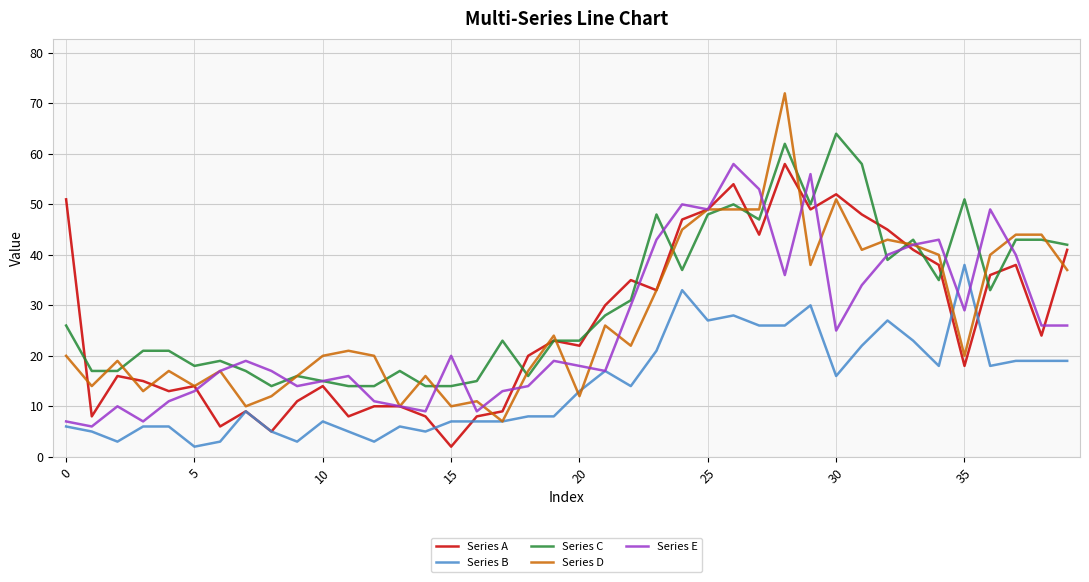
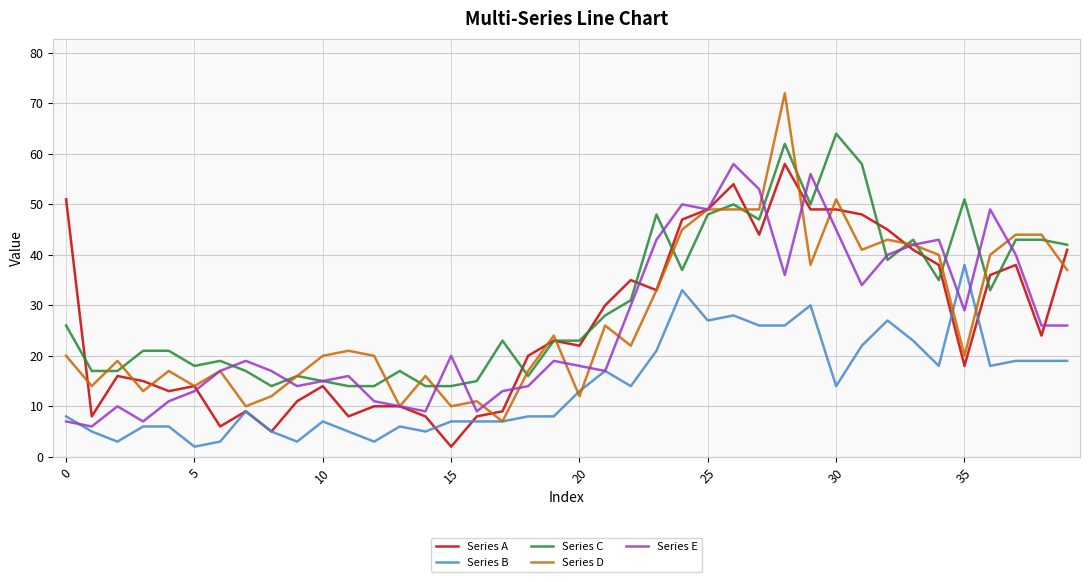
Series B, 0: 6 -> 8
Series A, 30: 52 -> 49
Series B, 30: 16 -> 14
Series E, 30: 25 -> 45
